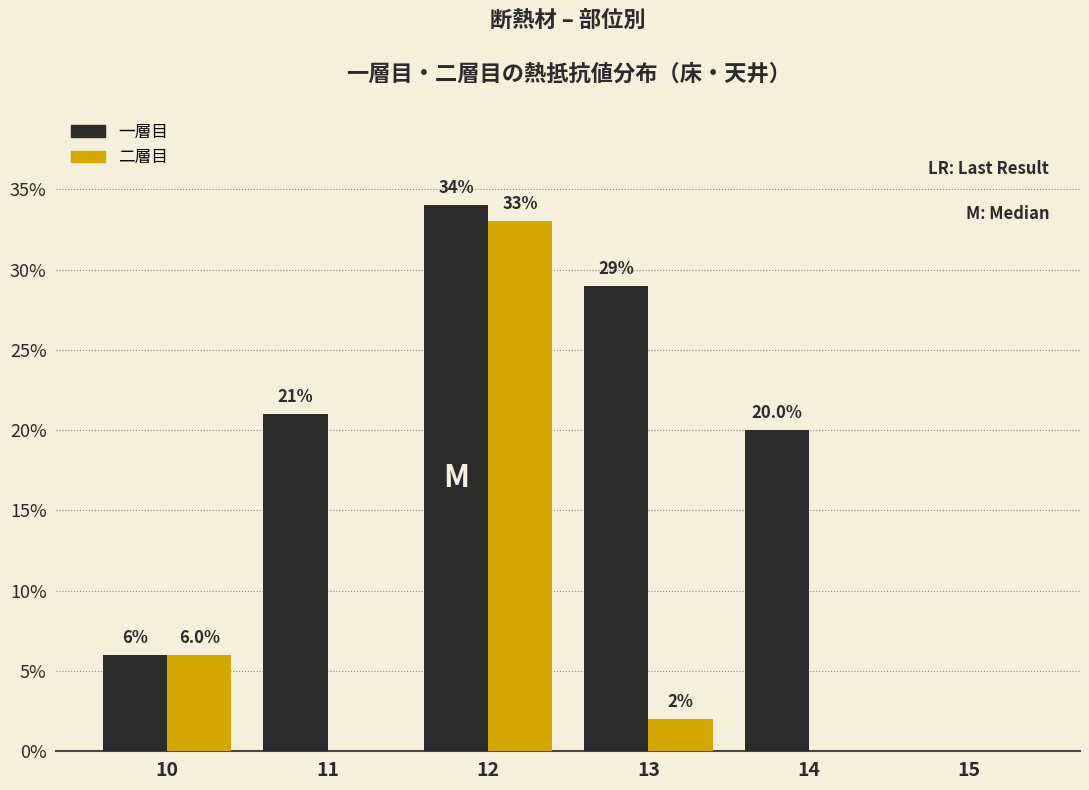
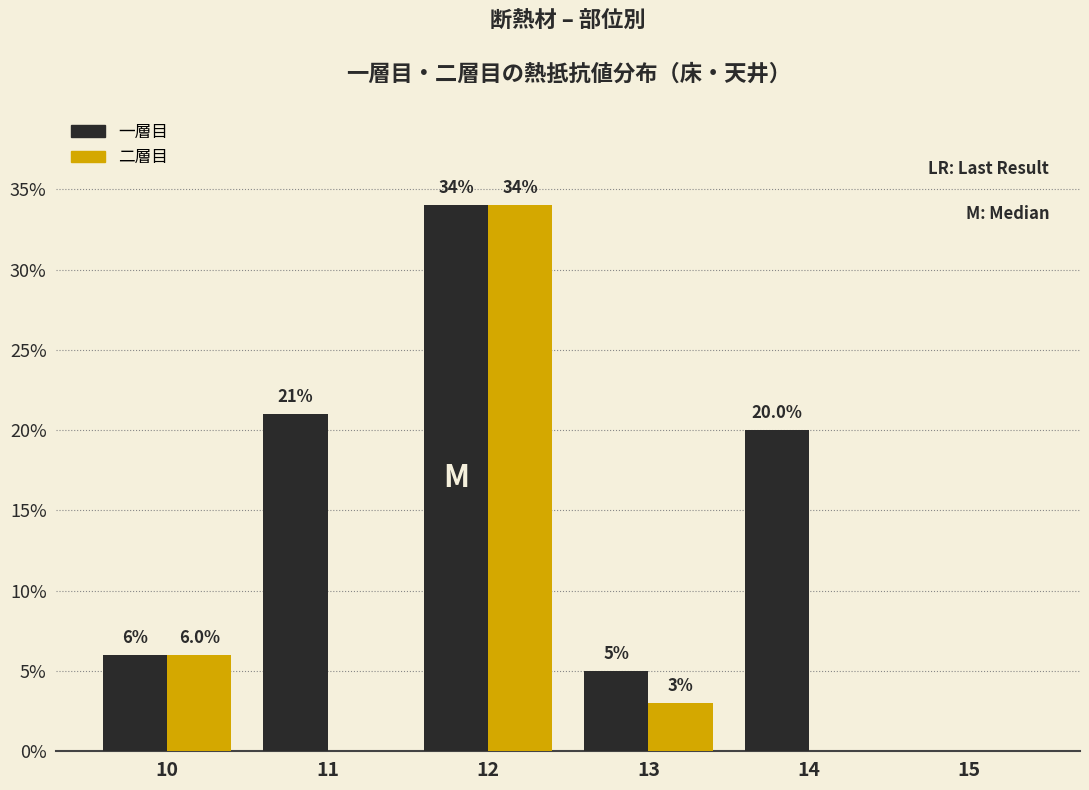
二層目, 12: 33% -> 34%
一層目, 13: 29% -> 5%
二層目, 13: 2% -> 3%
